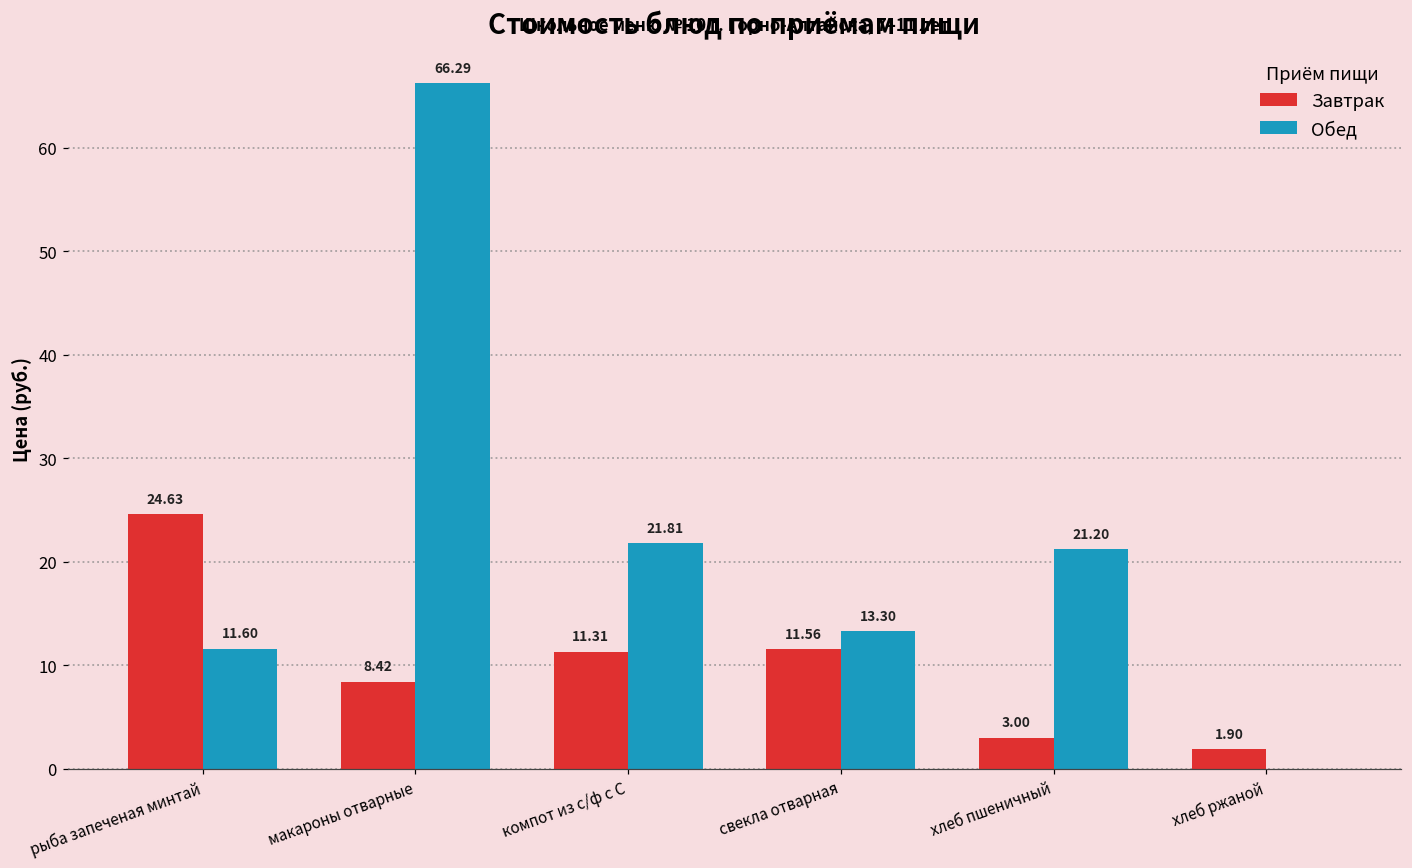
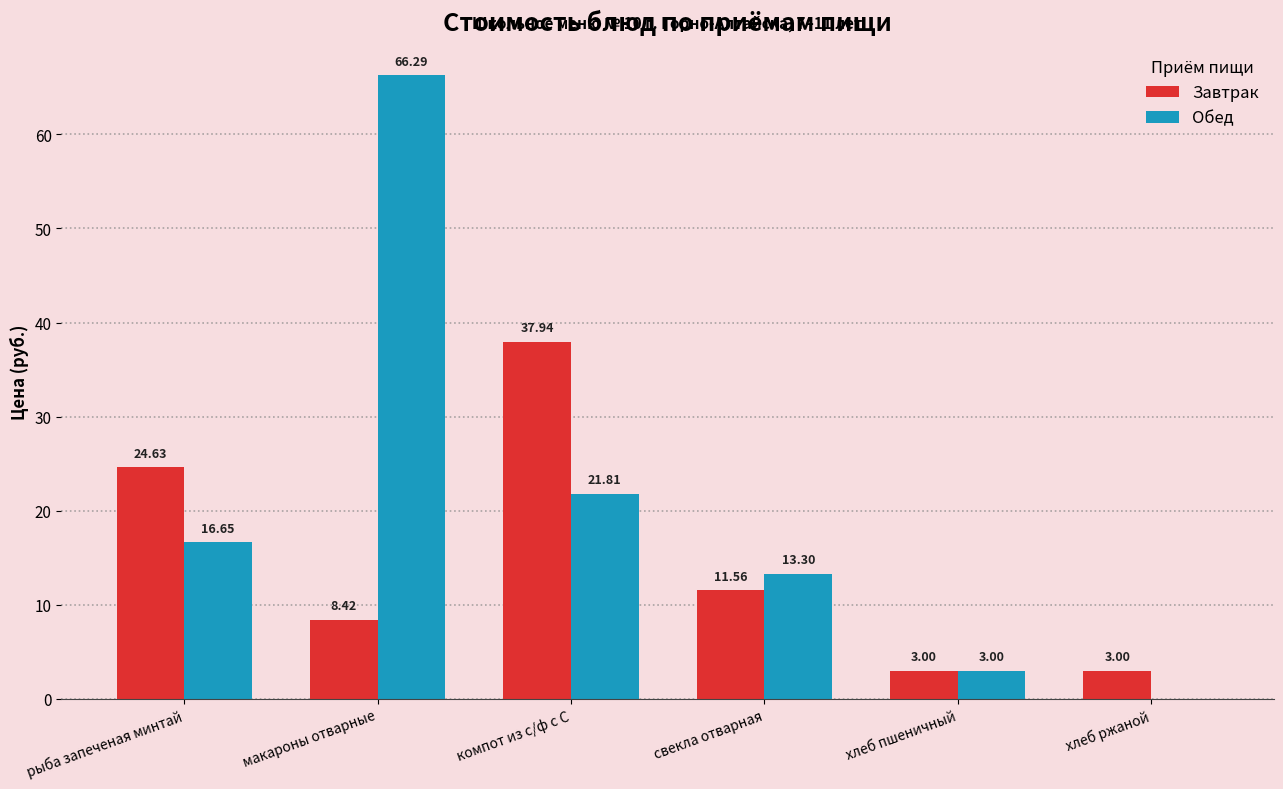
Обед, рыба запеченая минтай: 11.60 -> 16.65
Завтрак, компот из с/ф с С: 11.31 -> 37.94
Обед, хлеб пшеничный: 21.20 -> 3.00
Завтрак, хлеб ржаной: 1.90 -> 3.00
